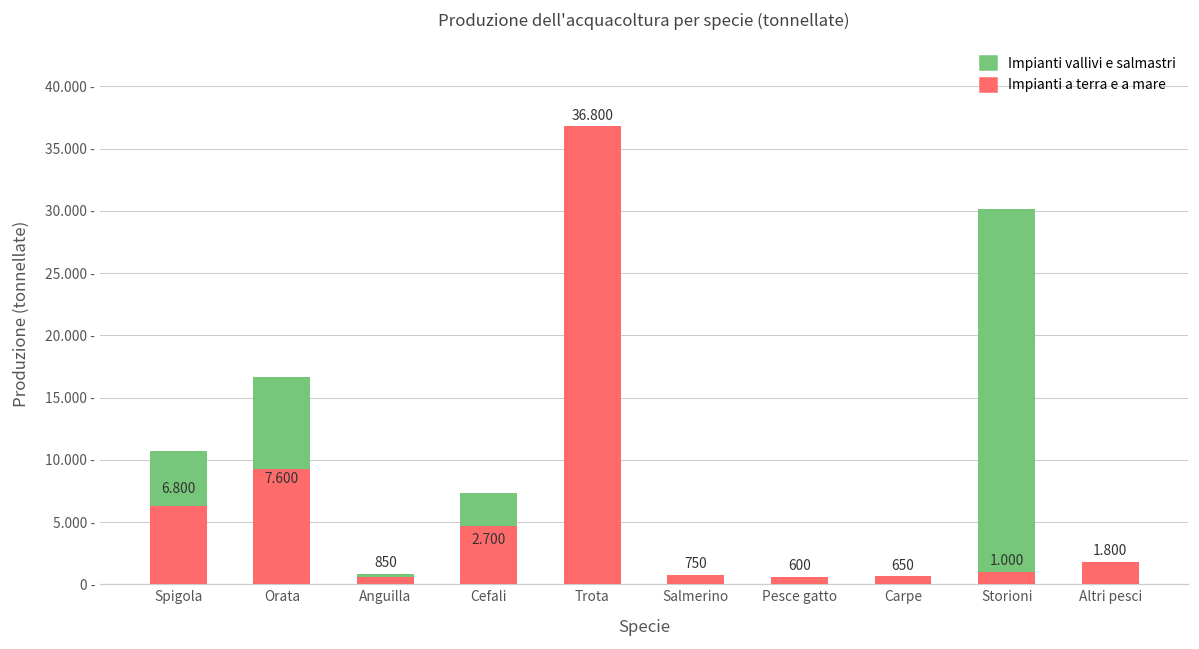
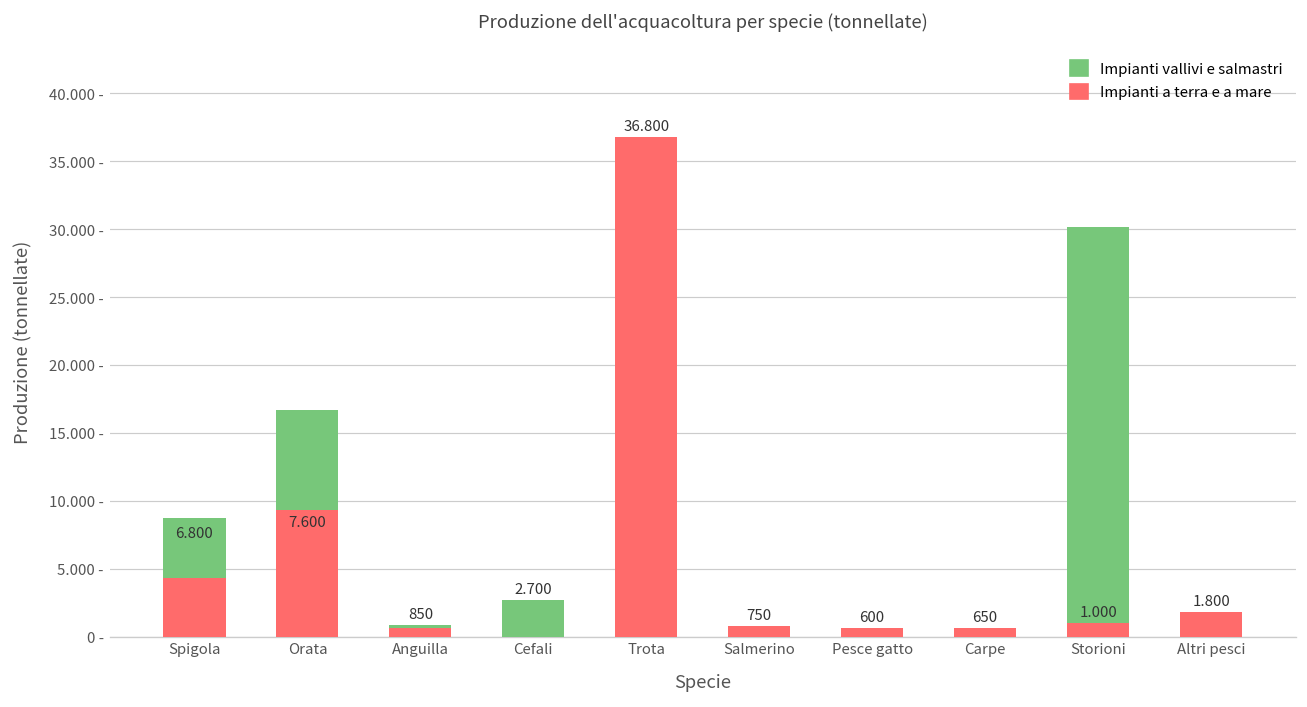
Impianti a terra e a mare, Spigola: 6.3 - -> 4.3 -
Impianti a terra e a mare, Cefali: 4.7 - -> 0.0 -
